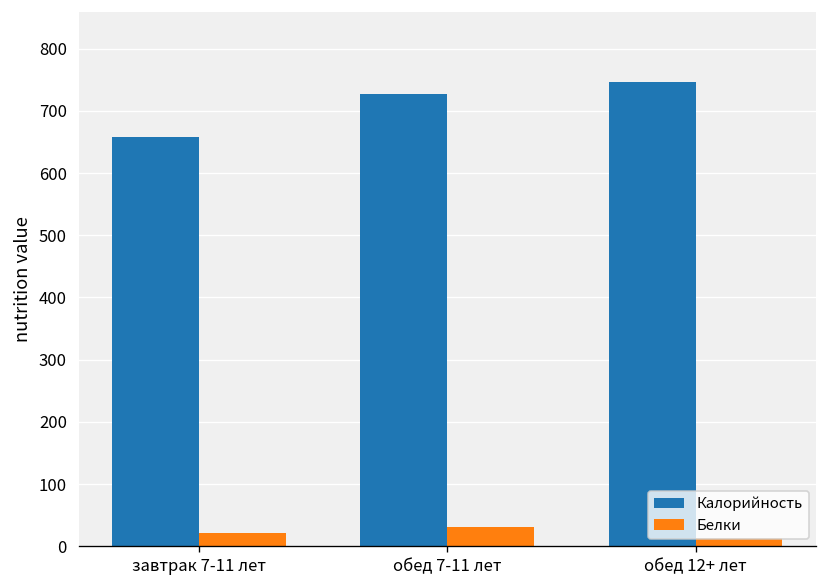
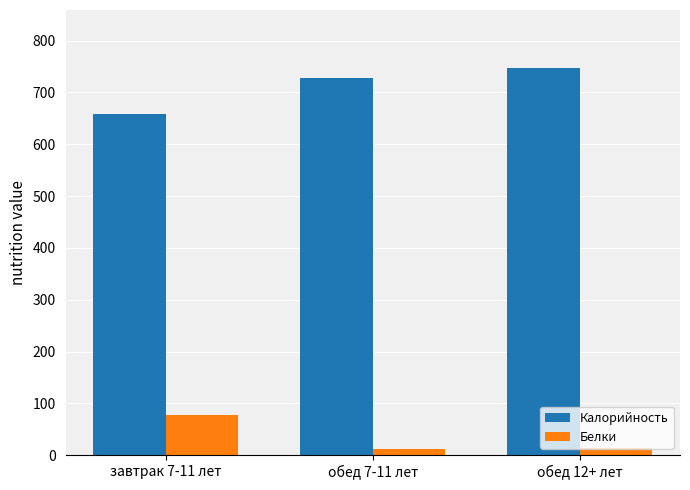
Белки, завтрак 7-11 лет: 20 -> 80
Белки, обед 7-11 лет: 30 -> 10
